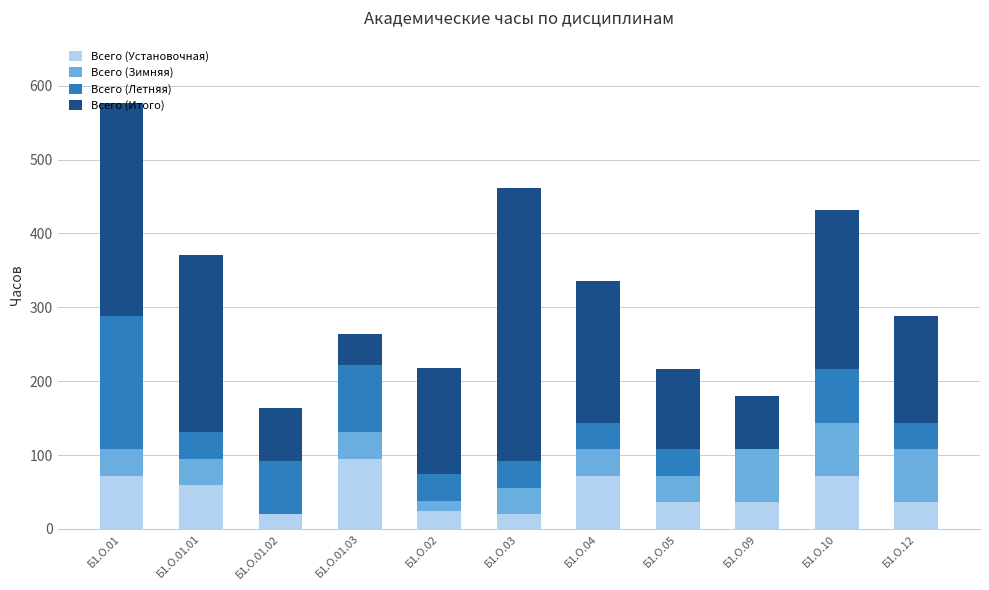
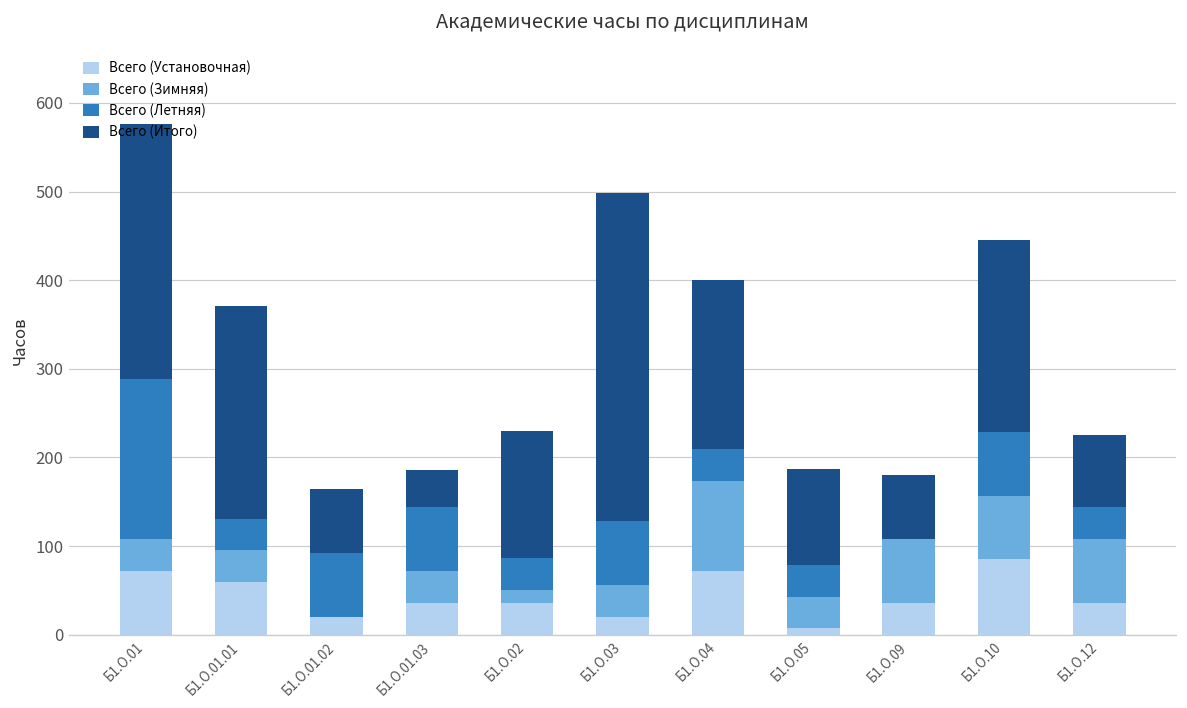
Всего (Установочная), Б1.О.01.03: 100 -> 40
Всего (Летняя), Б1.О.01.03: 90 -> 70
Всего (Установочная), Б1.О.02: 20 -> 40
Всего (Летняя), Б1.О.03: 40 -> 70
Всего (Зимняя), Б1.О.04: 40 -> 100
Всего (Установочная), Б1.О.05: 40 -> 10
Всего (Установочная), Б1.О.10: 70 -> 90
Всего (Итого), Б1.О.12: 140 -> 80
